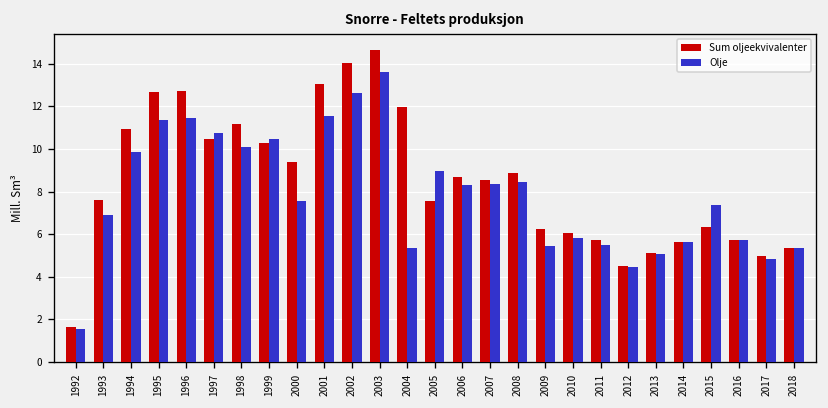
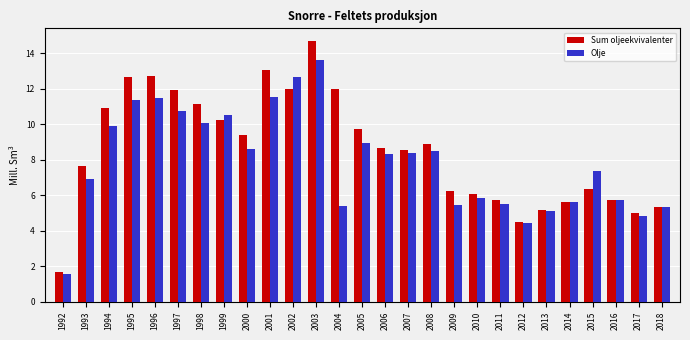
Sum oljeekvivalenter, 1997: 10.5 -> 11.9
Olje, 2000: 7.6 -> 8.6
Sum oljeekvivalenter, 2002: 14.0 -> 12.0
Sum oljeekvivalenter, 2005: 7.6 -> 9.7
